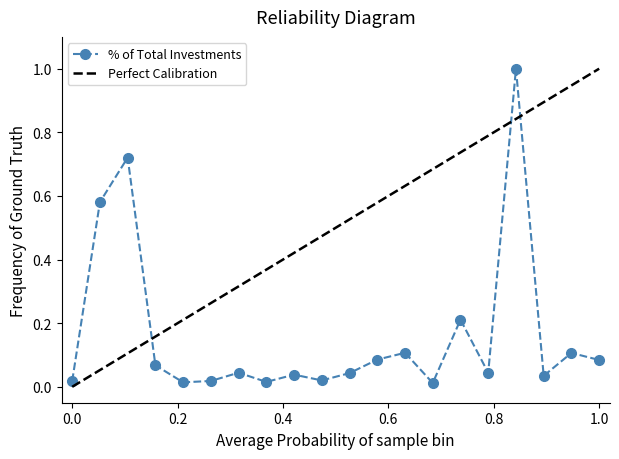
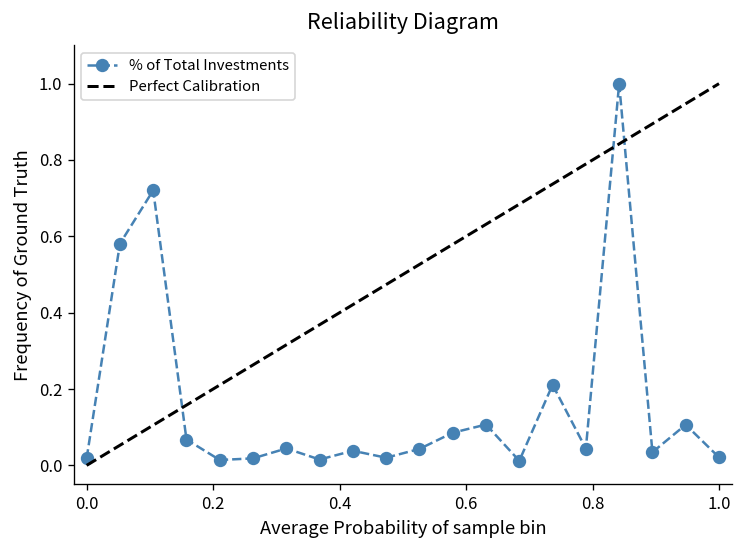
% of Total Investments, 1.0: 0.08 -> 0.02
